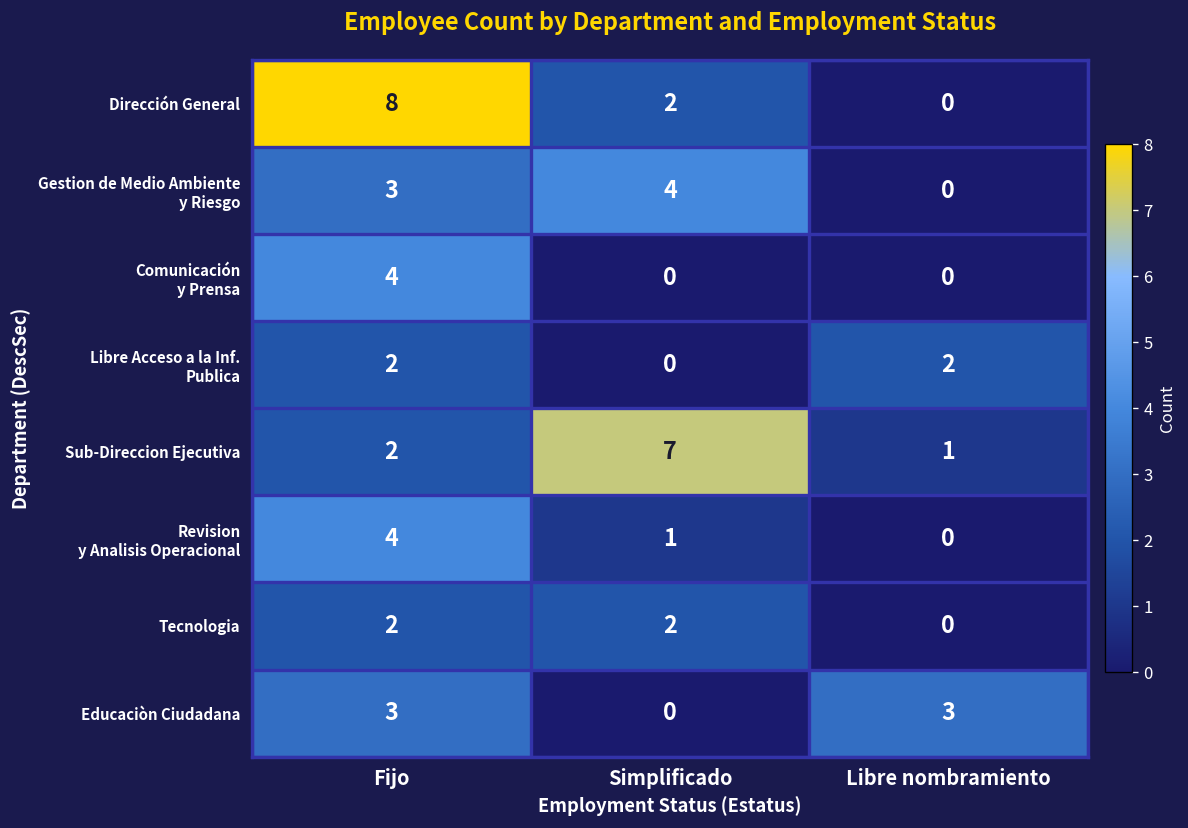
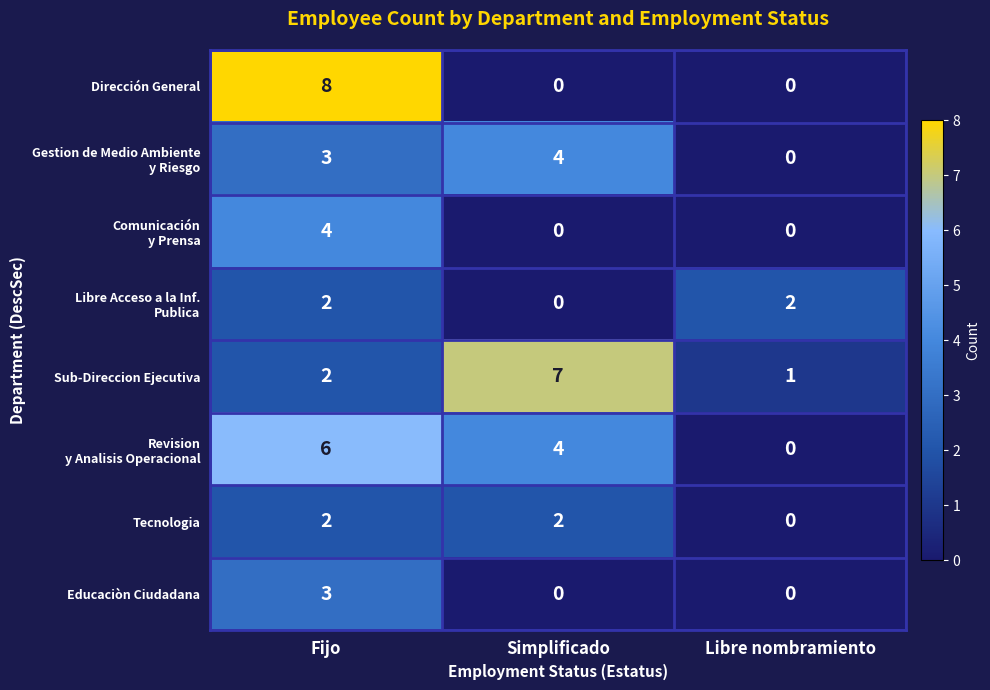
Dirección General, Simplificado: 2 -> 0
Revision y Analisis Operacional, Fijo: 4 -> 6
Revision y Analisis Operacional, Simplificado: 1 -> 4
Educaciòn Ciudadana, Libre nombramiento: 3 -> 0
